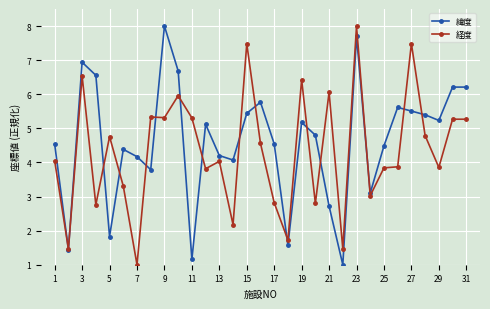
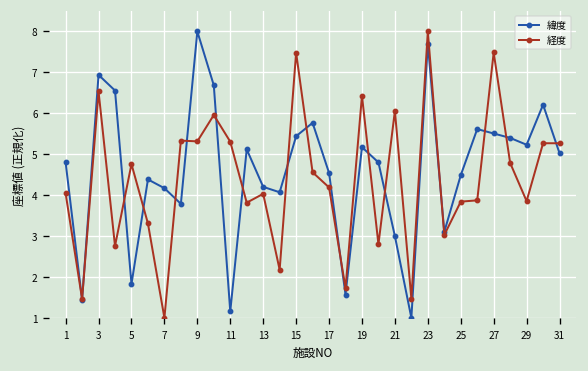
緯度, 1: 4.5 -> 4.8
経度, 17: 2.8 -> 4.2
緯度, 21: 2.7 -> 3.0
緯度, 31: 6.2 -> 5.0
